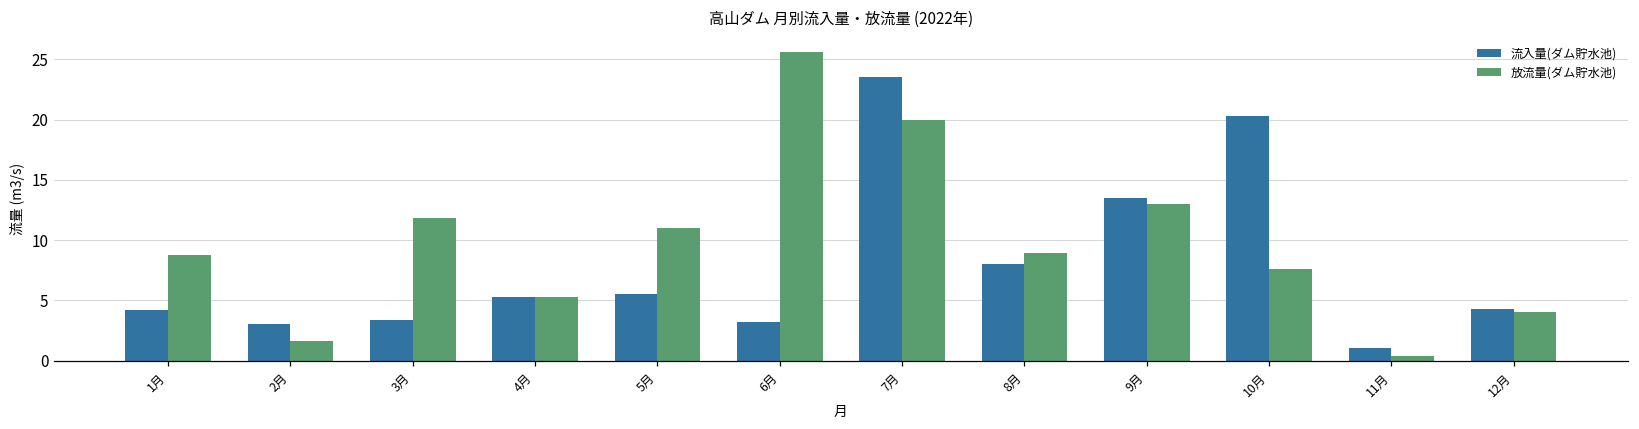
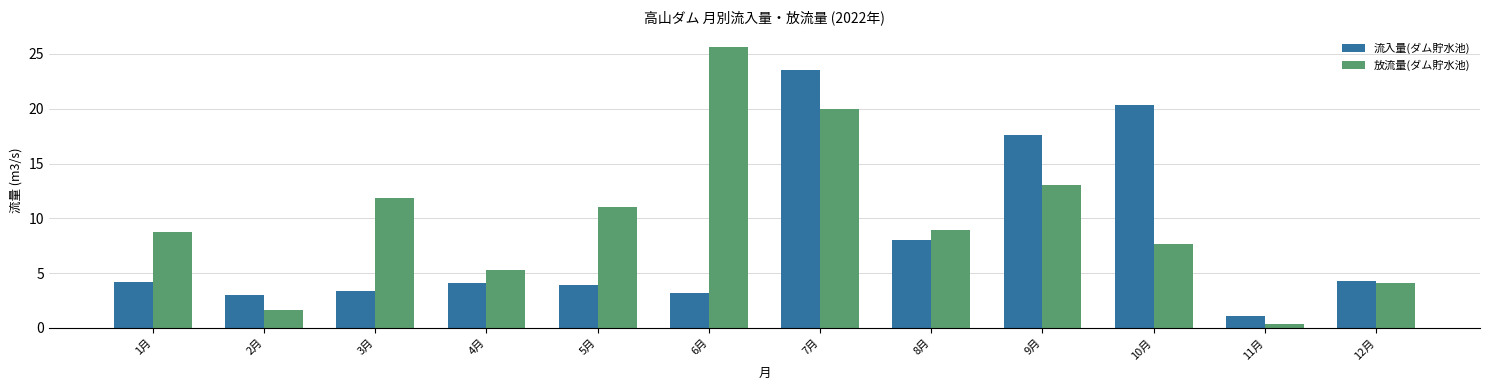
流入量(ダム貯水池), 4月: 5.3 -> 4.1
流入量(ダム貯水池), 5月: 5.5 -> 3.9
流入量(ダム貯水池), 9月: 13.5 -> 17.6
